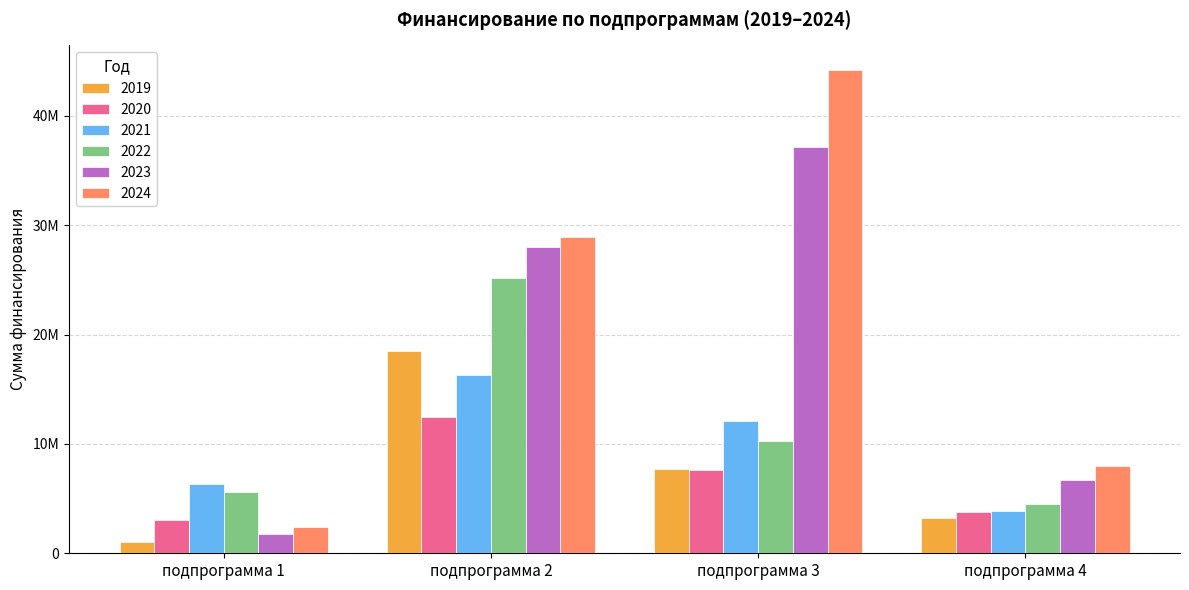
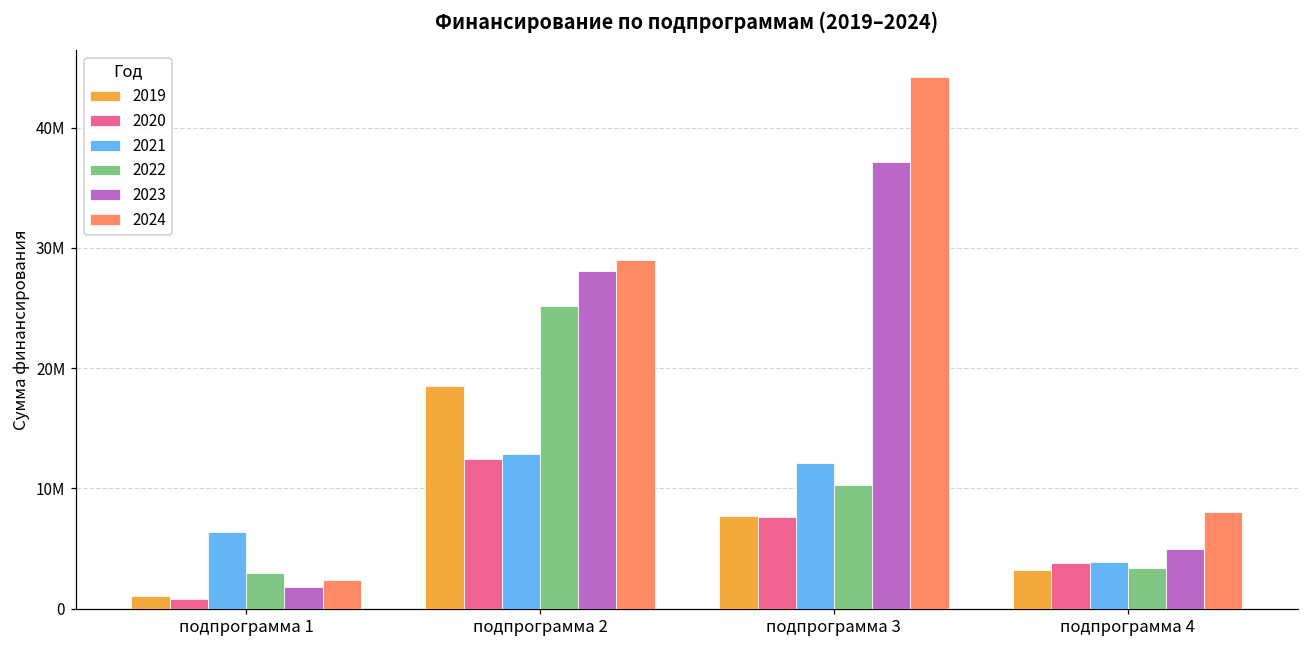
2020, подпрограмма 1: 3000000 -> 800000
2022, подпрограмма 1: 5600000 -> 3000000
2021, подпрограмма 2: 16300000 -> 12900000
2022, подпрограмма 4: 4500000 -> 3400000
2023, подпрограмма 4: 6700000 -> 5000000
